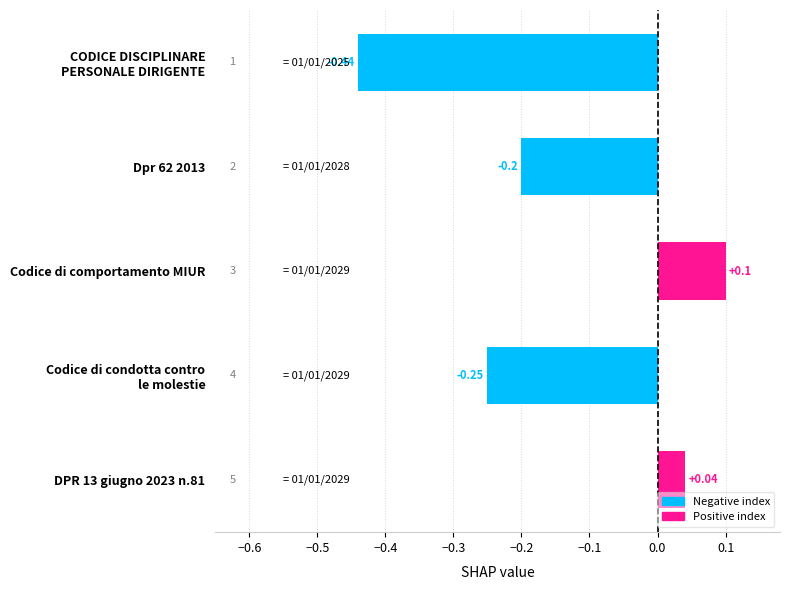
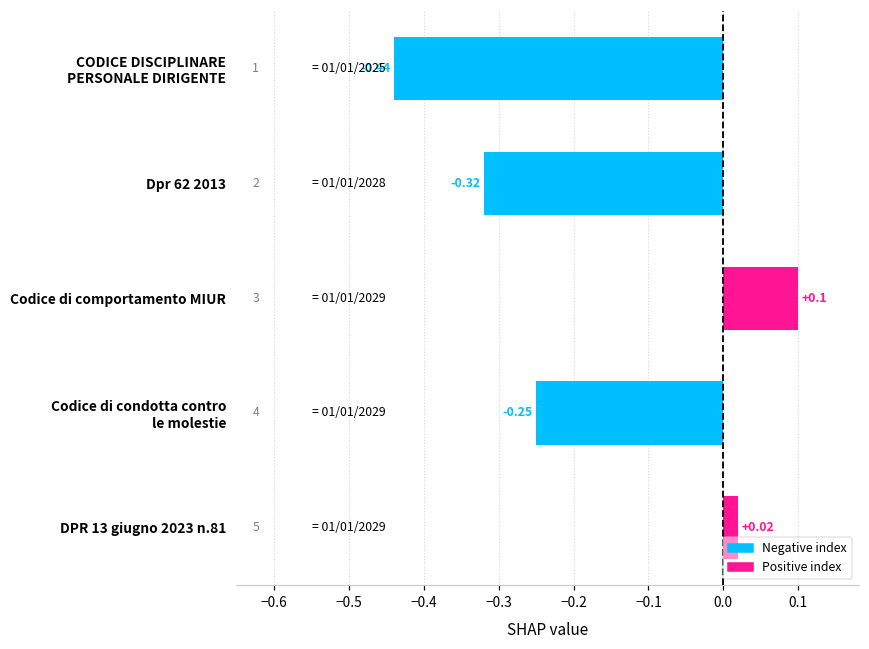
Dpr 62 2013: -0.2 -> -0.32
DPR 13 giugno 2023 n.81: +0.04 -> +0.02
